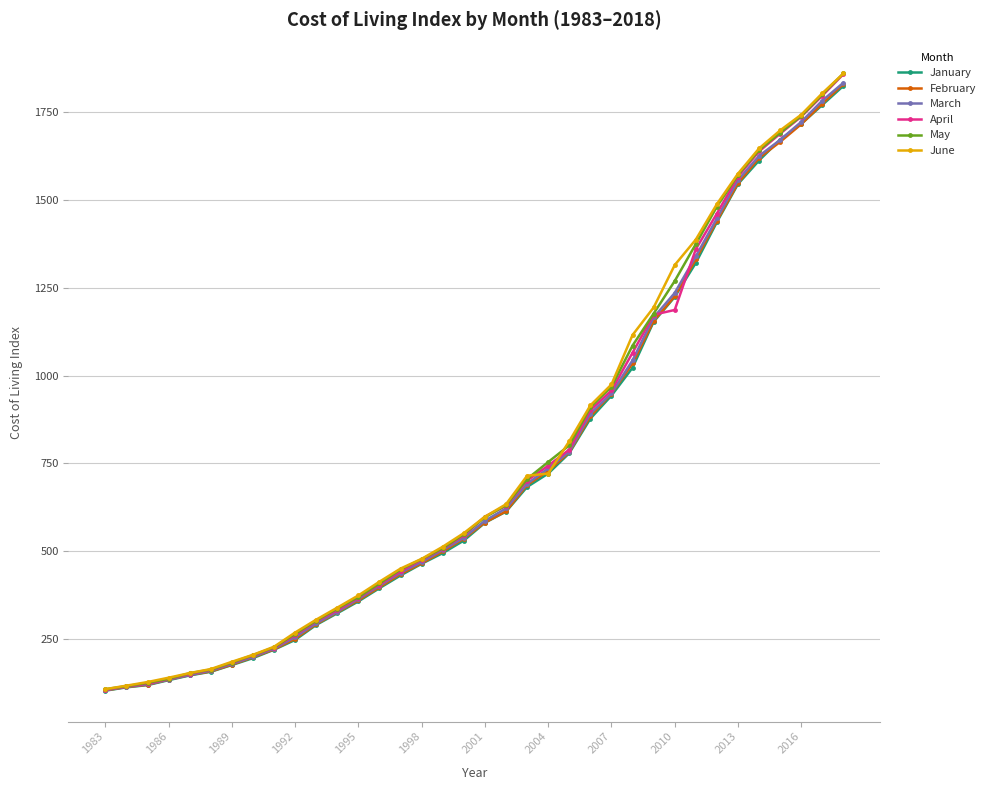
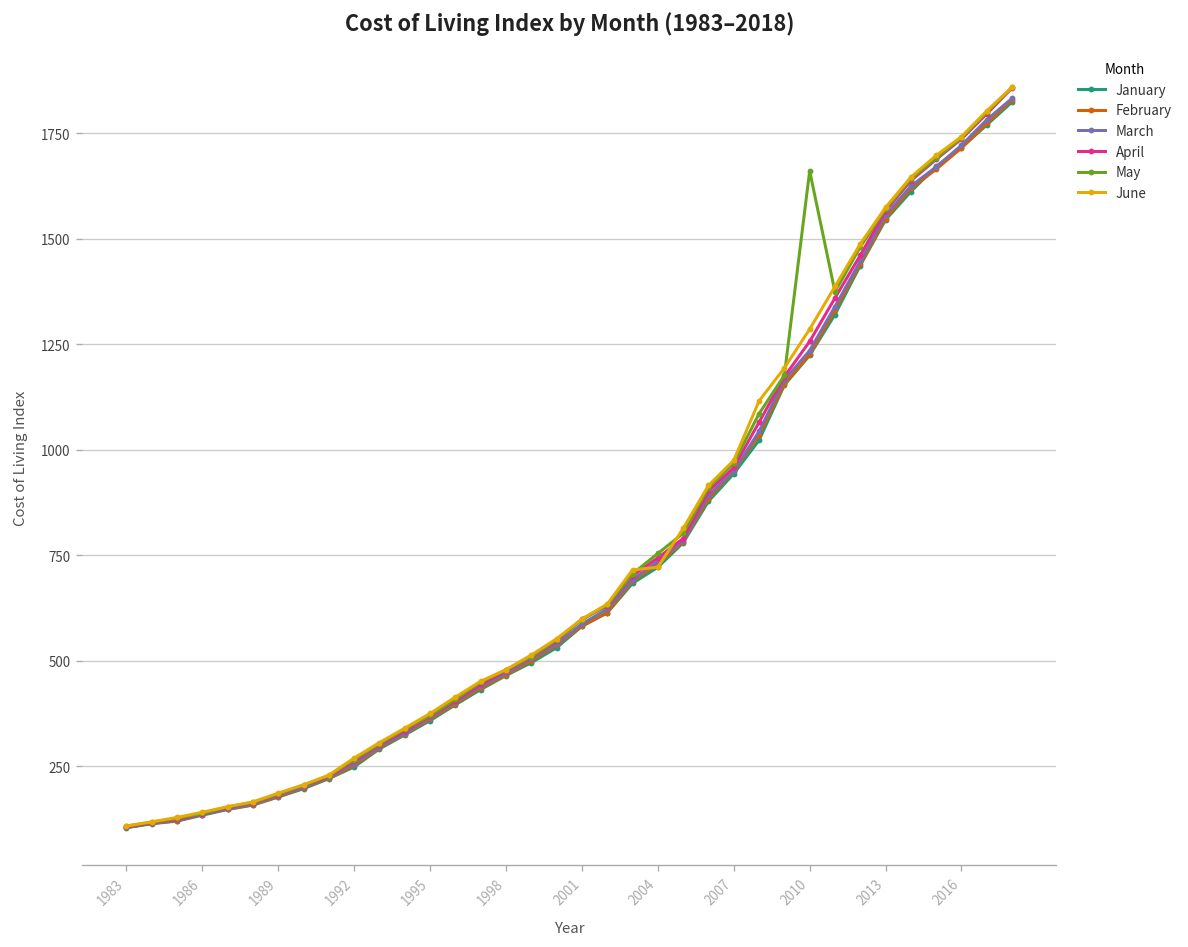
April, 2010: 1190 -> 1260
May, 2010: 1270 -> 1660
June, 2010: 1310 -> 1290
